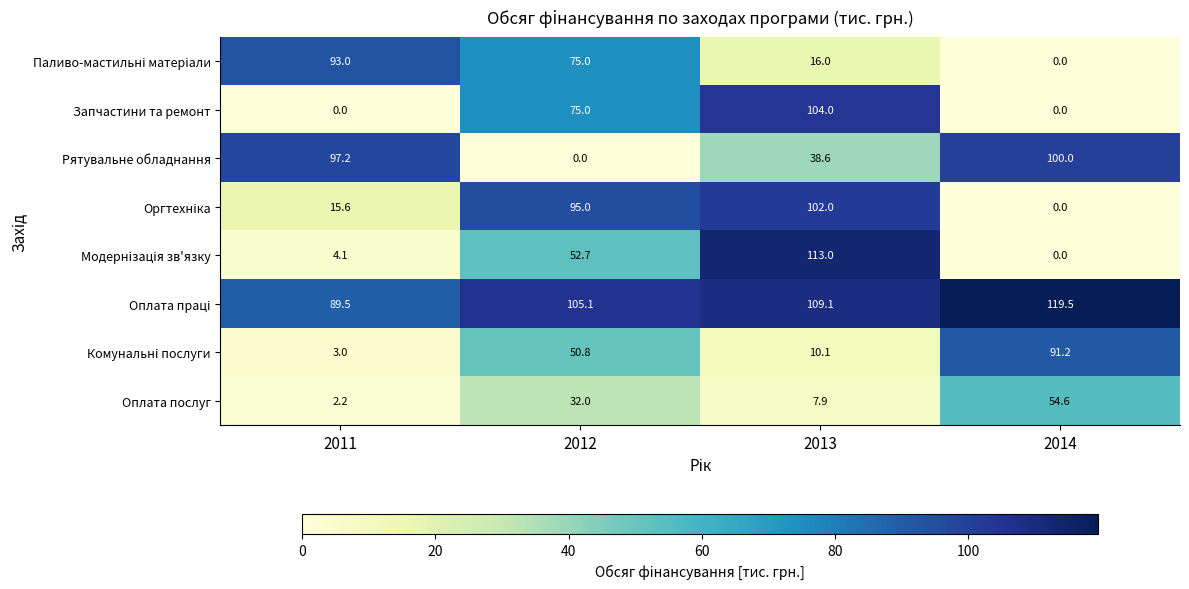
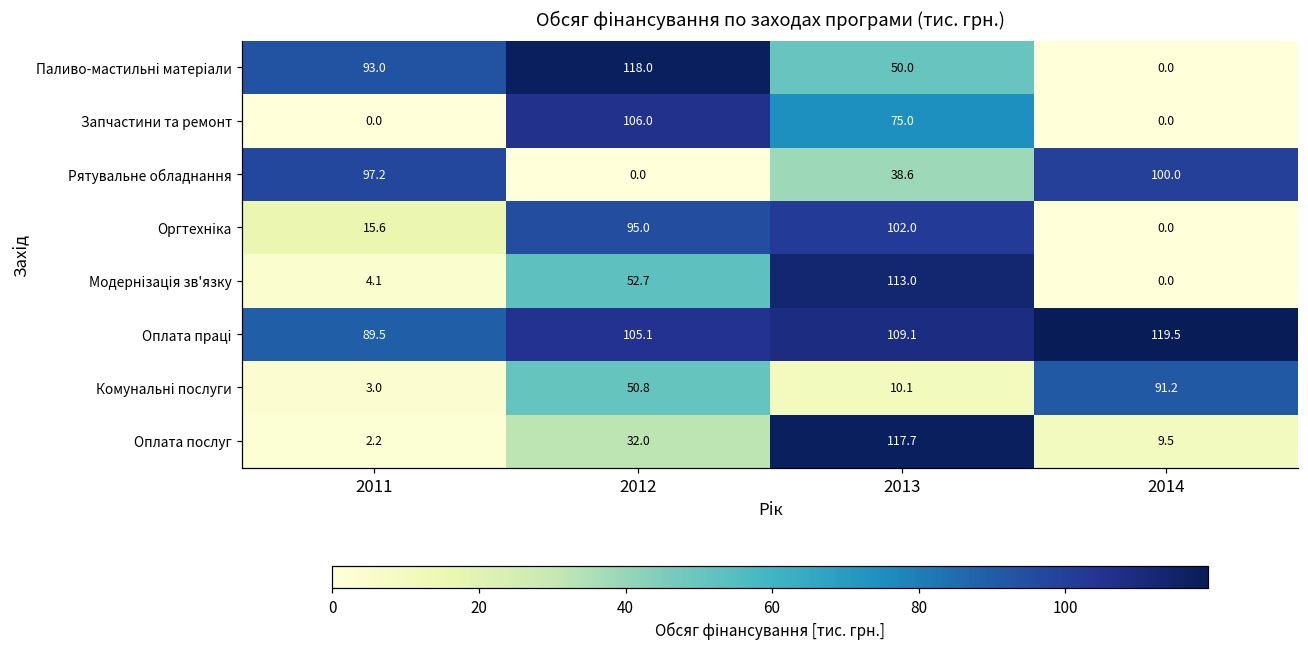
Паливо-мастильні матеріали, 2012: 75.0 -> 118.0
Паливо-мастильні матеріали, 2013: 16.0 -> 50.0
Запчастини та ремонт, 2012: 75.0 -> 106.0
Запчастини та ремонт, 2013: 104.0 -> 75.0
Оплата послуг, 2013: 7.9 -> 117.7
Оплата послуг, 2014: 54.6 -> 9.5
